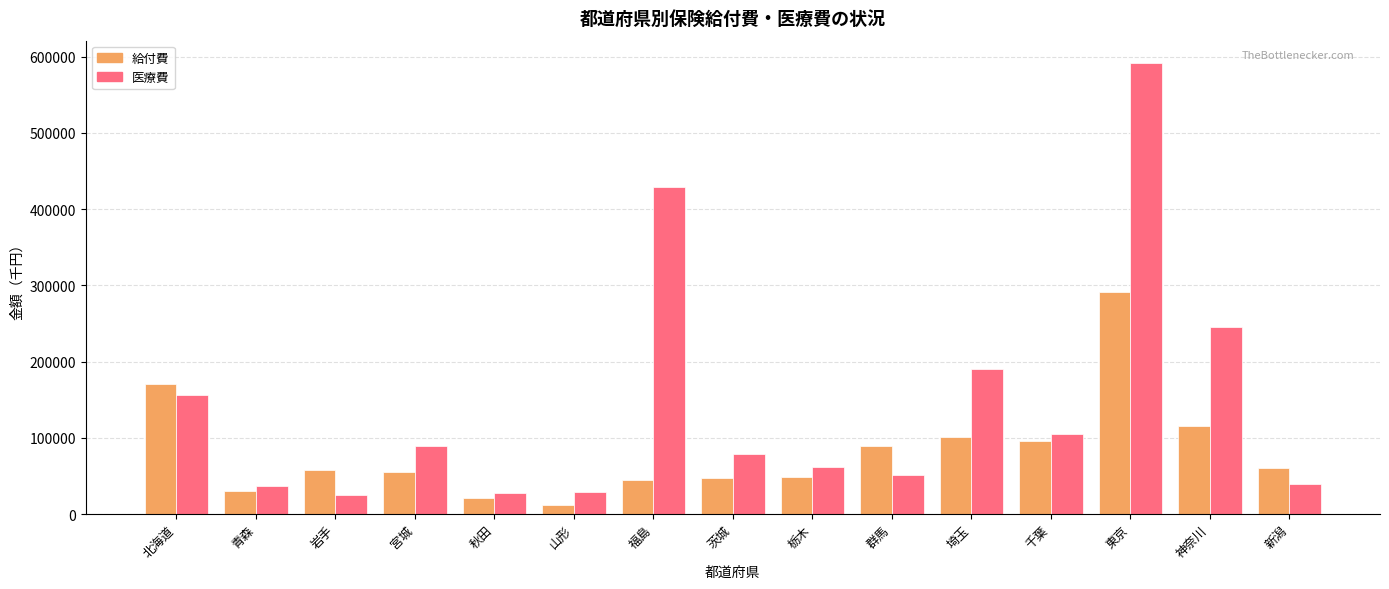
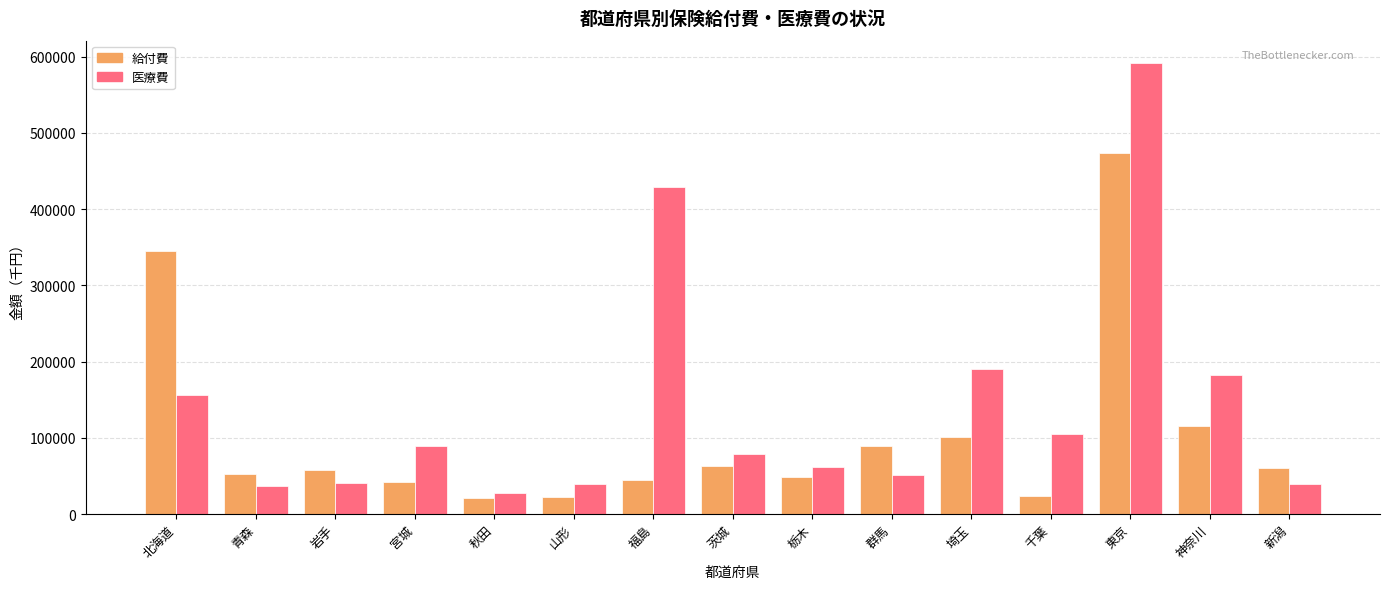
給付費, 北海道: 170000 -> 350000
給付費, 青森: 30000 -> 50000
医療費, 岩手: 30000 -> 40000
給付費, 宮城: 50000 -> 40000
給付費, 山形: 10000 -> 20000
医療費, 山形: 30000 -> 40000
給付費, 茨城: 50000 -> 60000
給付費, 千葉: 100000 -> 20000
給付費, 東京: 290000 -> 470000
医療費, 神奈川: 250000 -> 180000
